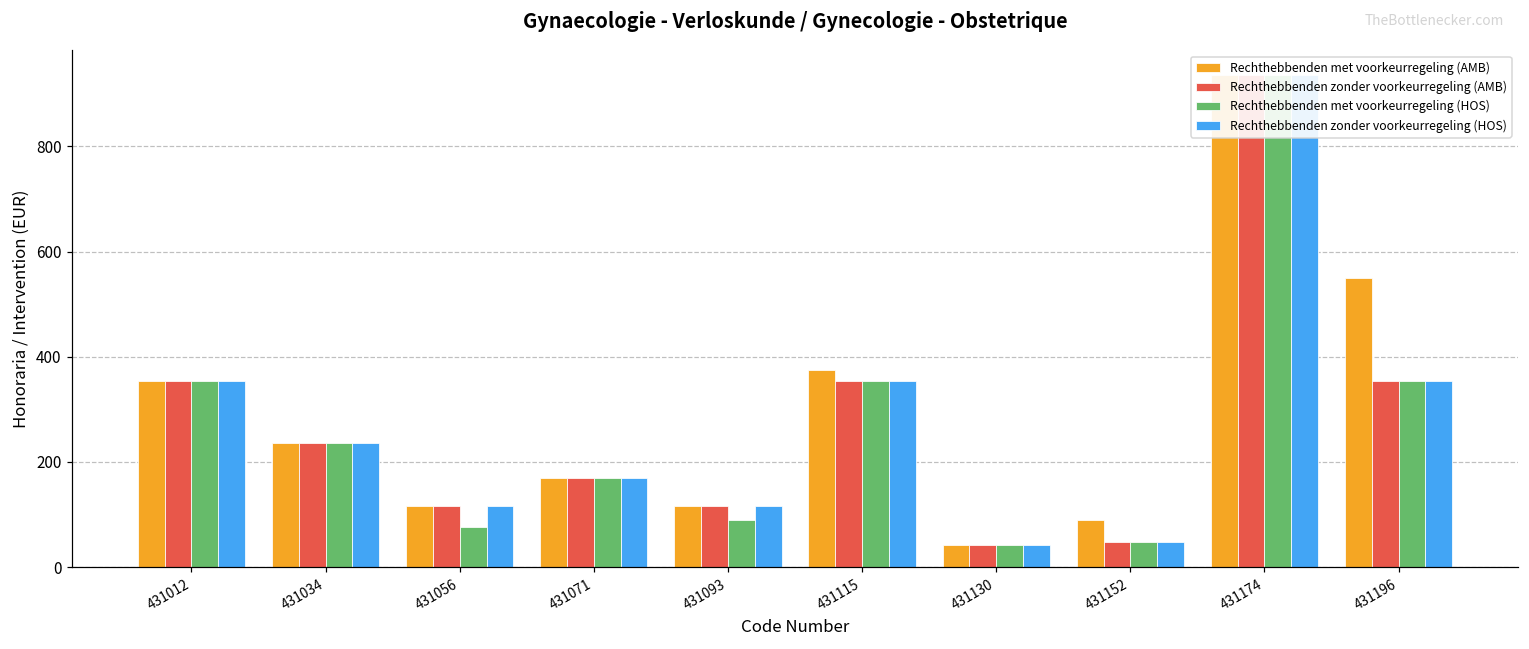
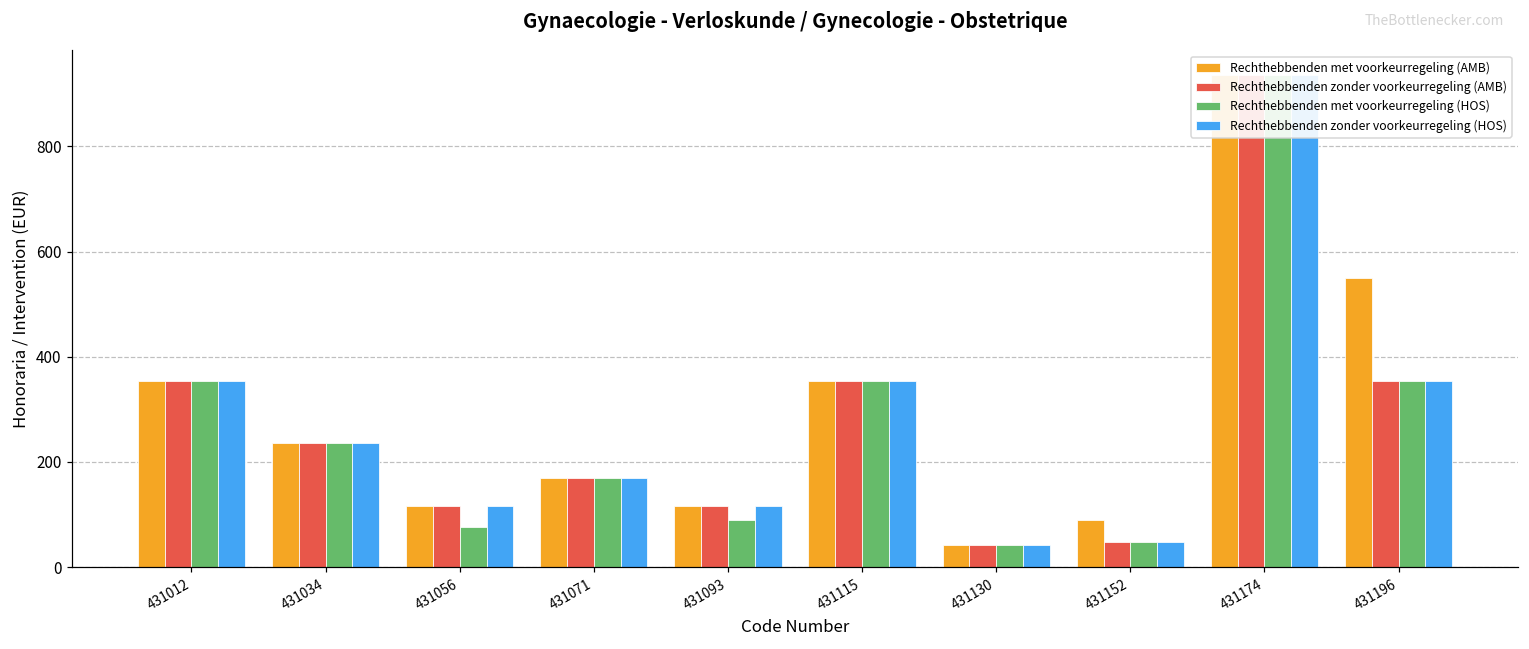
Rechthebbenden met voorkeurregeling (AMB), 431115: 370 -> 350
